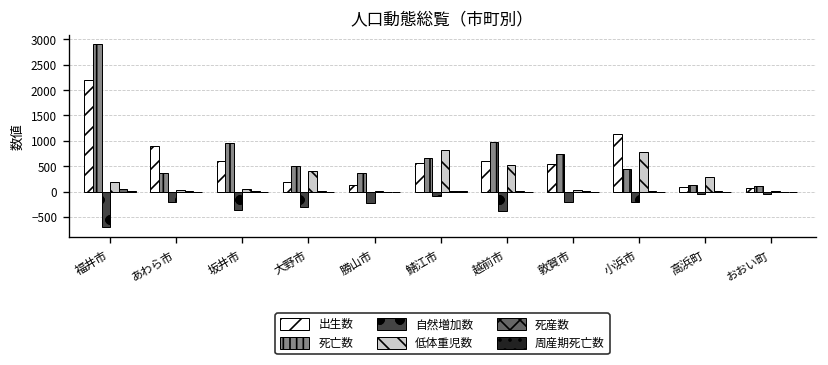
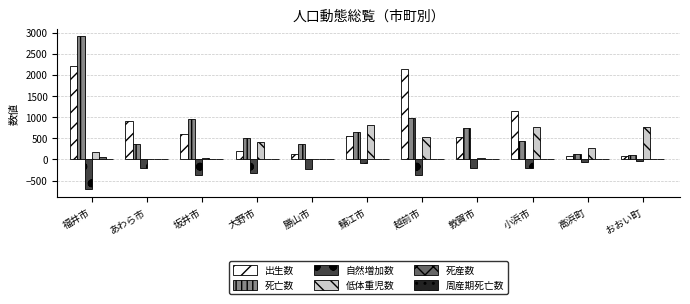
出生数, 越前市: 600 -> 2100
低体重児数, おおい町: 0 -> 800
